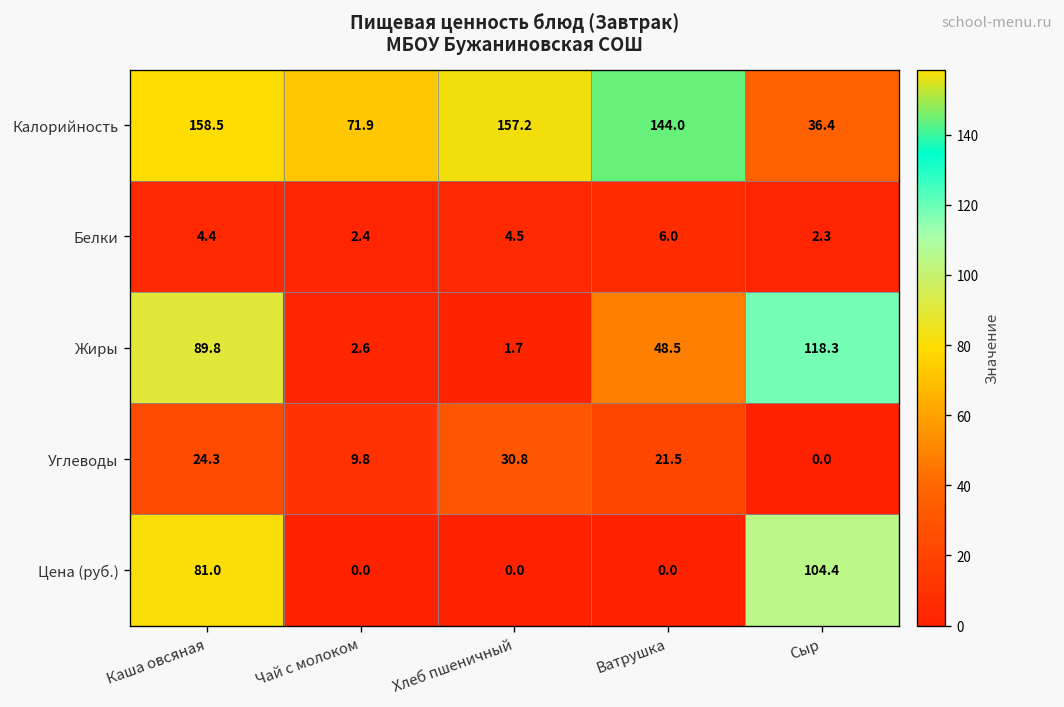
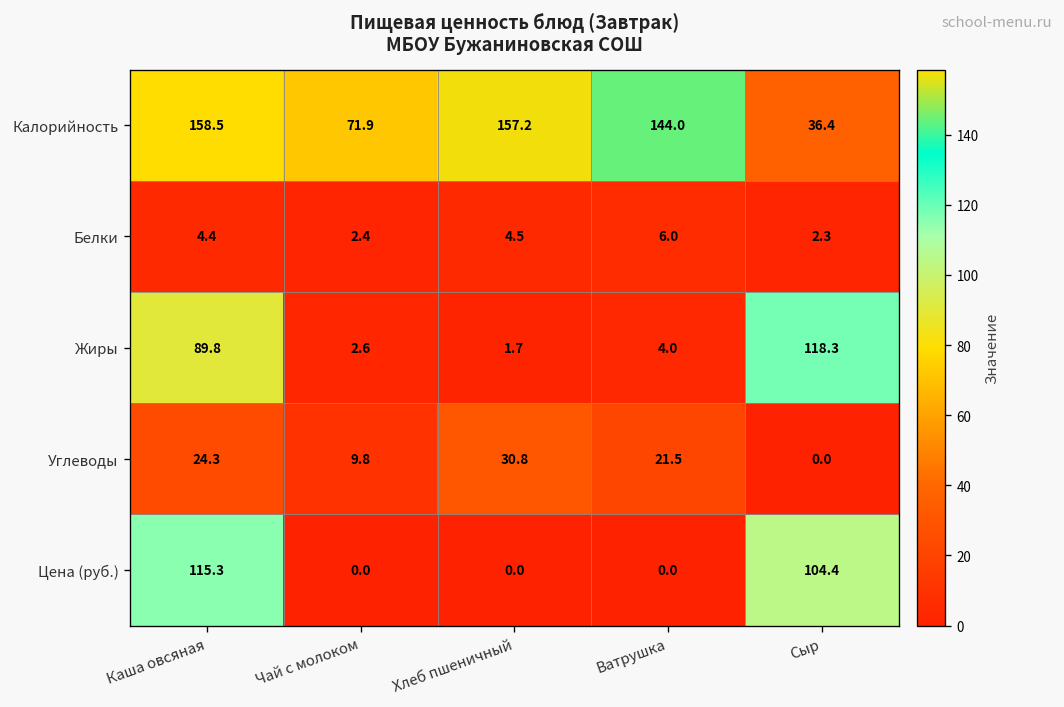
Жиры, Ватрушка: 48.5 -> 4.0
Цена (руб.), Каша овсяная: 81.0 -> 115.3
